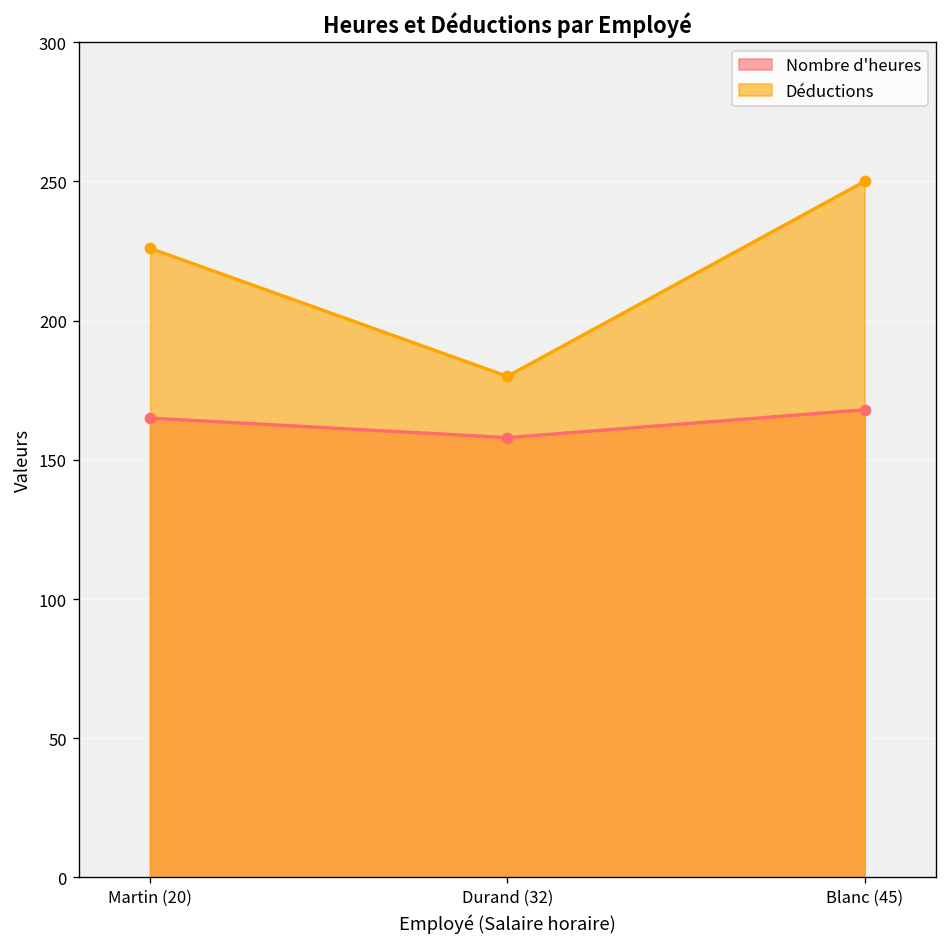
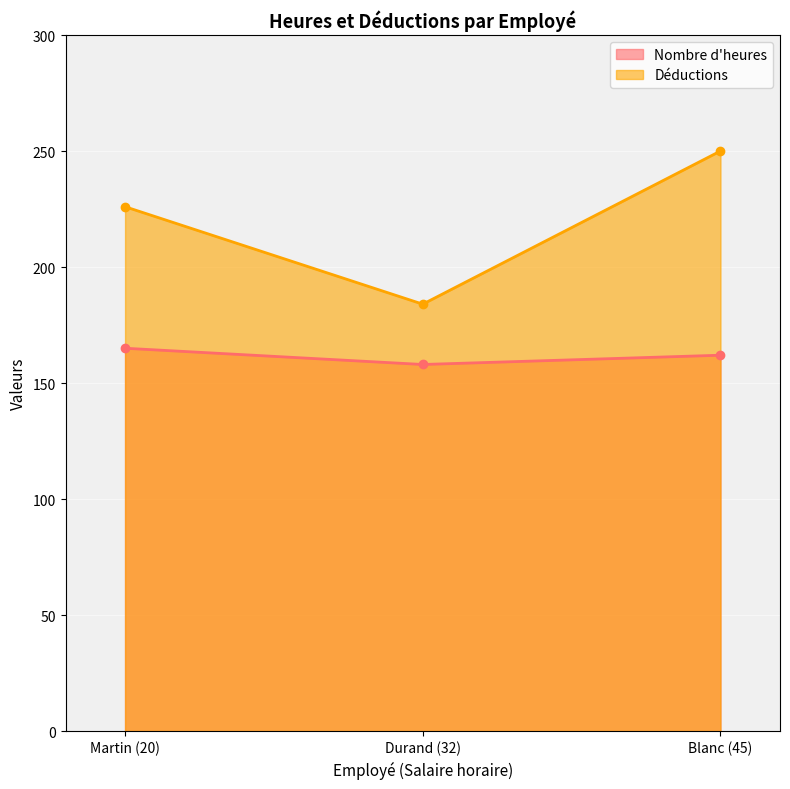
Déductions, Durand (32): 180 -> 184
Nombre d'heures, Blanc (45): 168 -> 162
